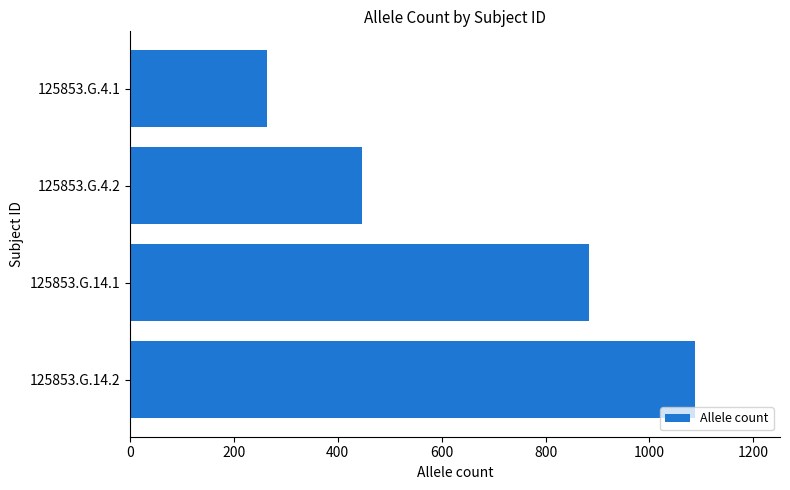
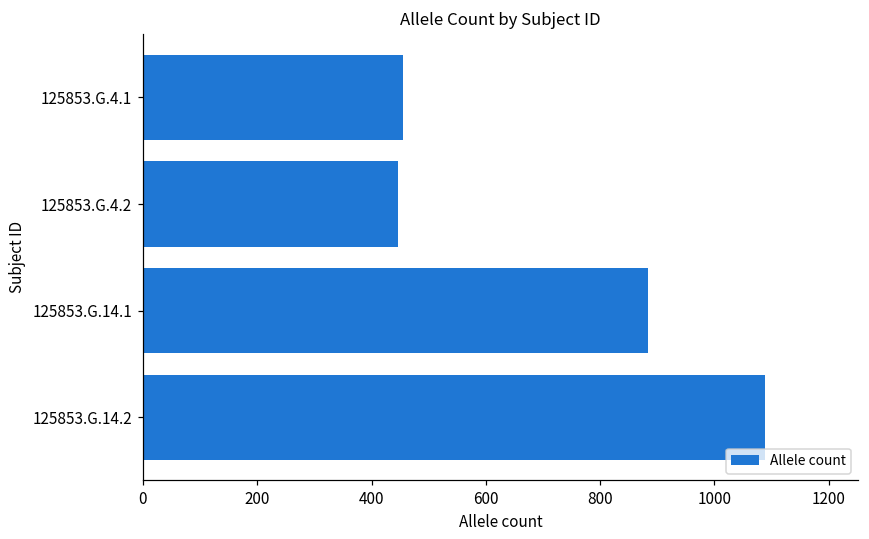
125853.G.4.1: 260 -> 460
